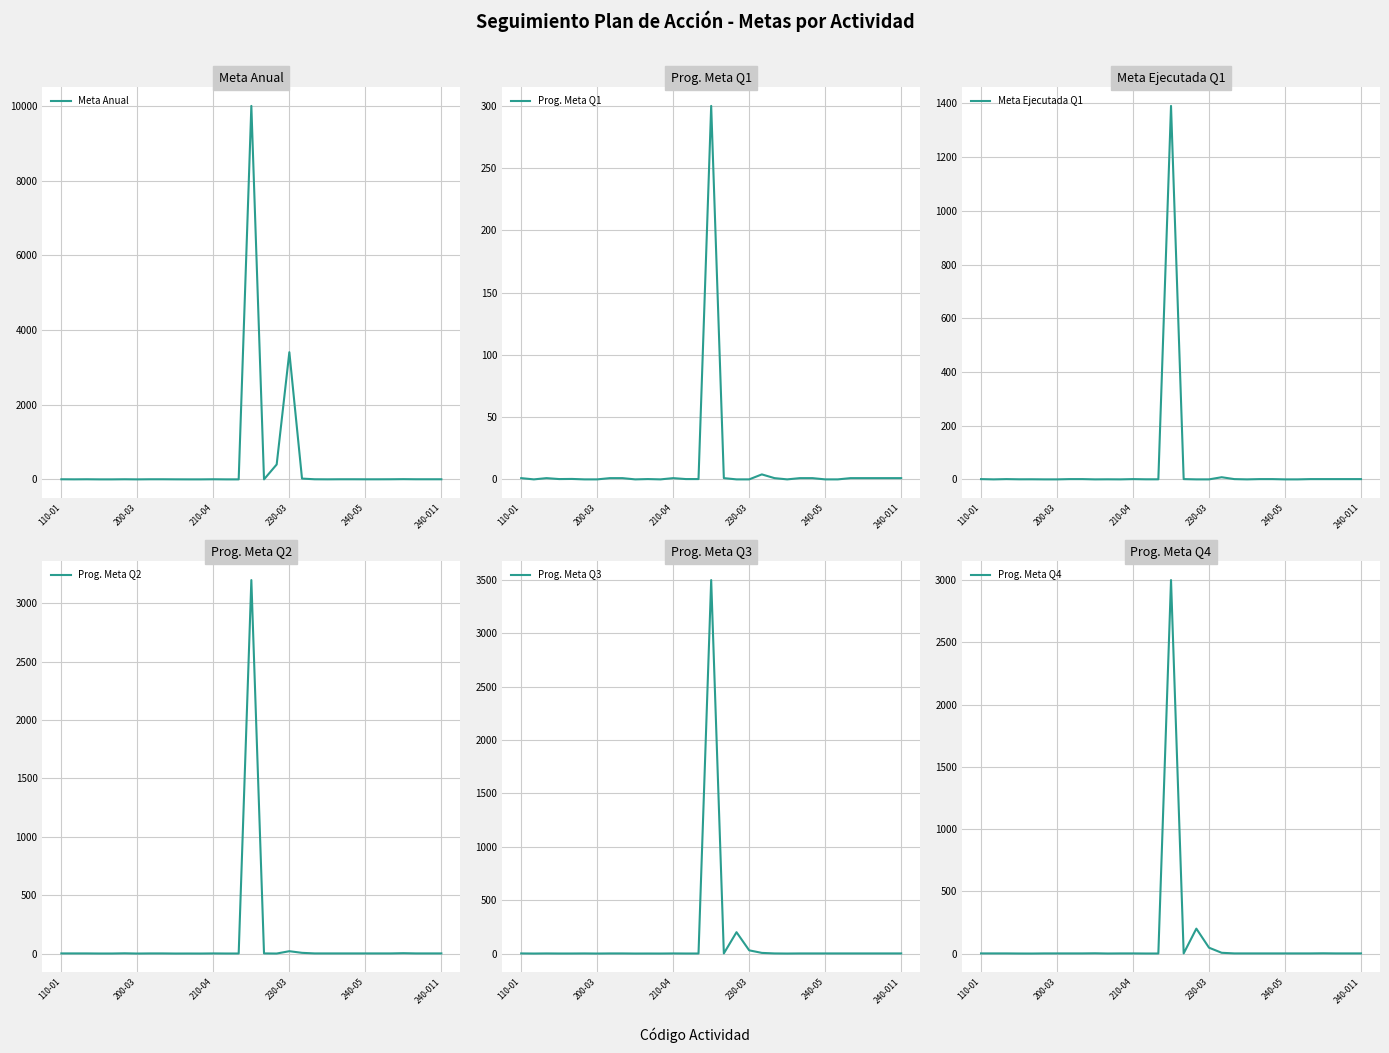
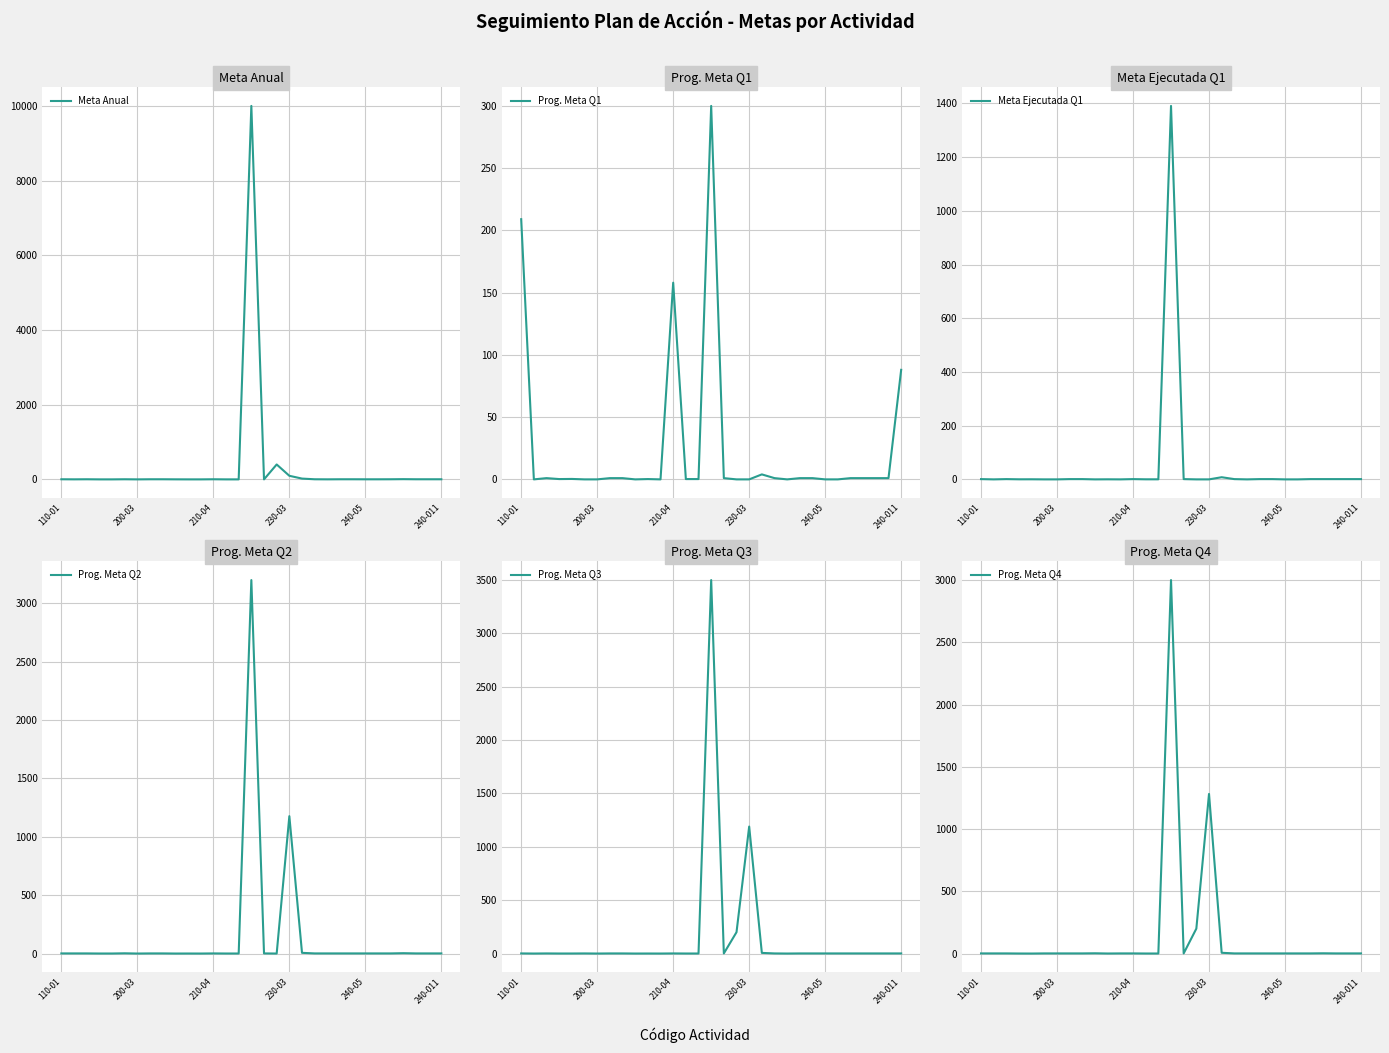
Meta Anual, 230-03: 3400 -> 100
Prog. Meta Q1, 110-01: 1 -> 209
Prog. Meta Q1, 210-04: 1 -> 158
Prog. Meta Q1, 240-011: 1 -> 88
Prog. Meta Q2, 230-03: 20 -> 1180
Prog. Meta Q3, 230-03: 30 -> 1190
Prog. Meta Q4, 230-03: 50 -> 1280
